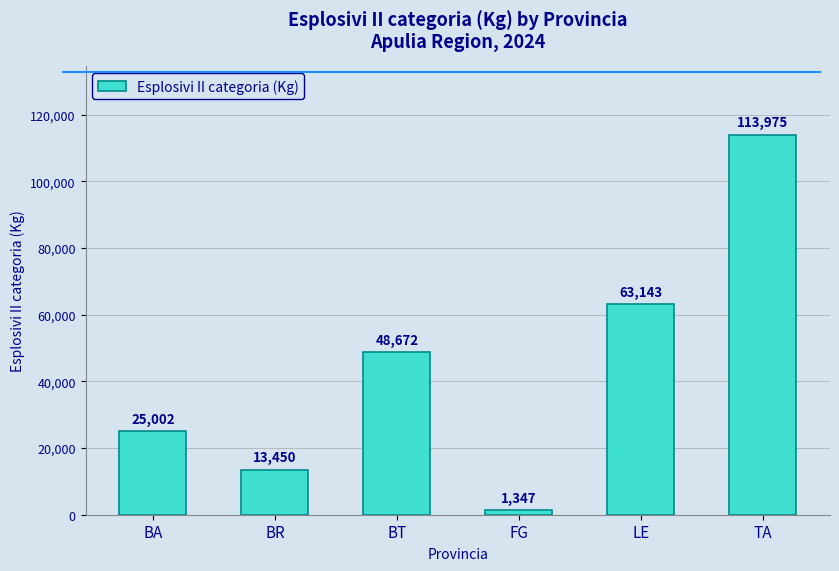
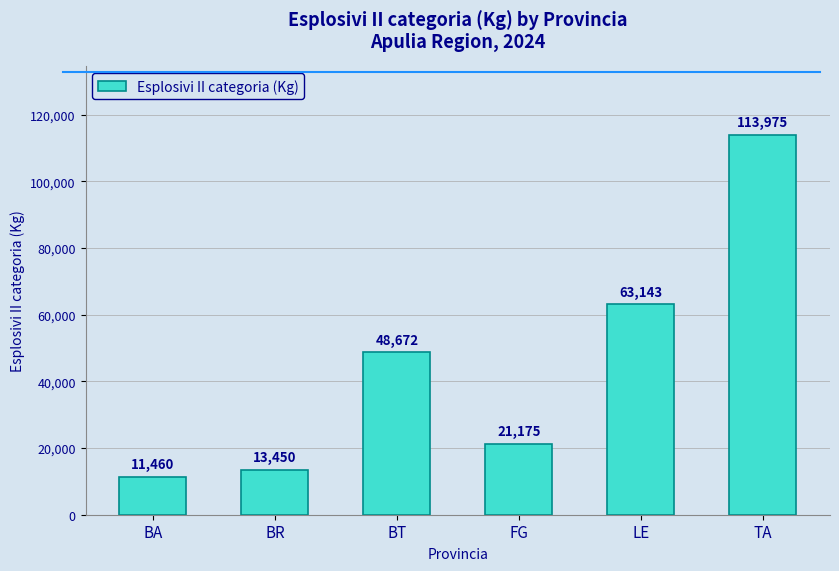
BA: 25,002 -> 11,460
FG: 1,347 -> 21,175
